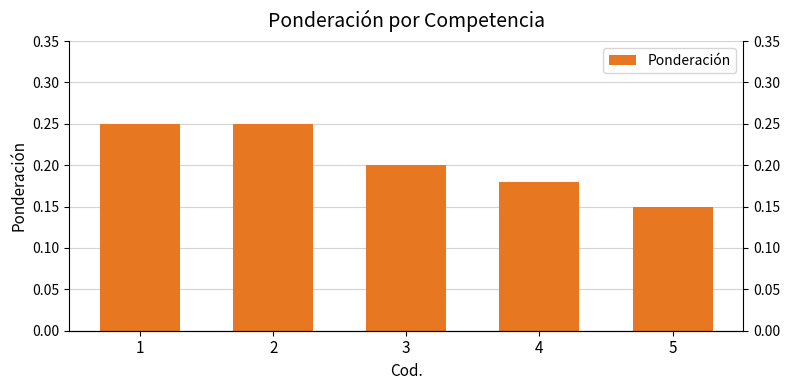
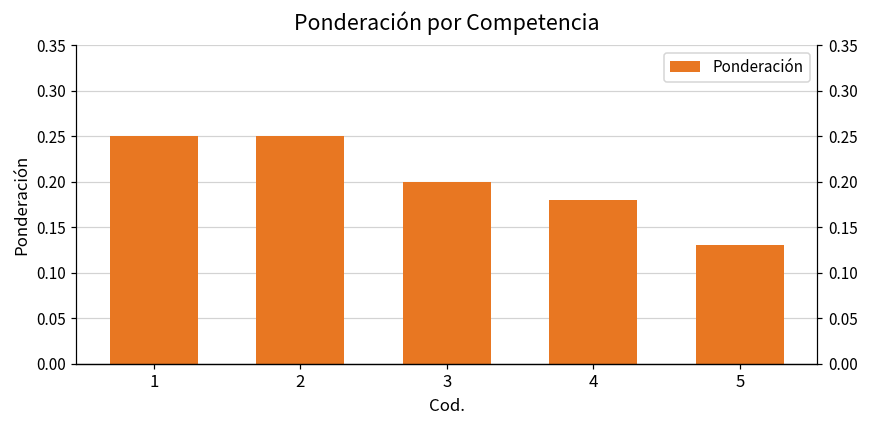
5: 0.15 -> 0.13
